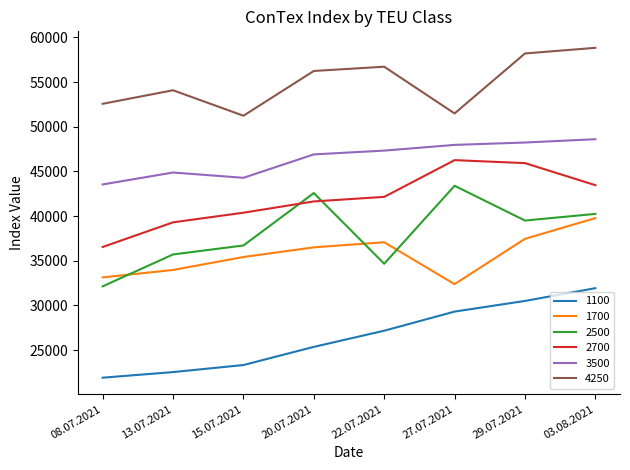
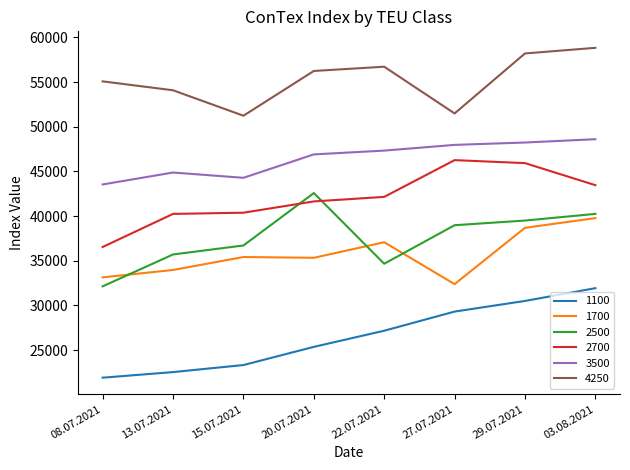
4250, 08.07.2021: 53000 -> 55000
2700, 13.07.2021: 39000 -> 40000
1700, 20.07.2021: 36000 -> 35000
2500, 27.07.2021: 43000 -> 39000
1700, 29.07.2021: 37000 -> 39000
